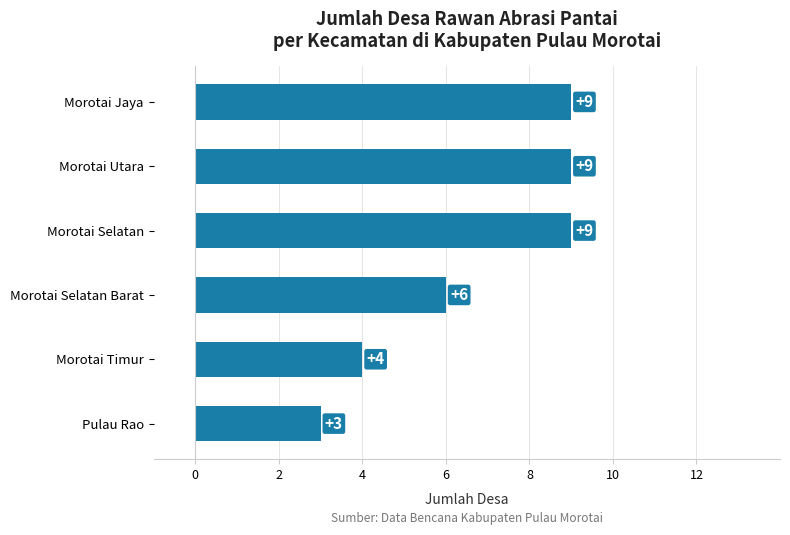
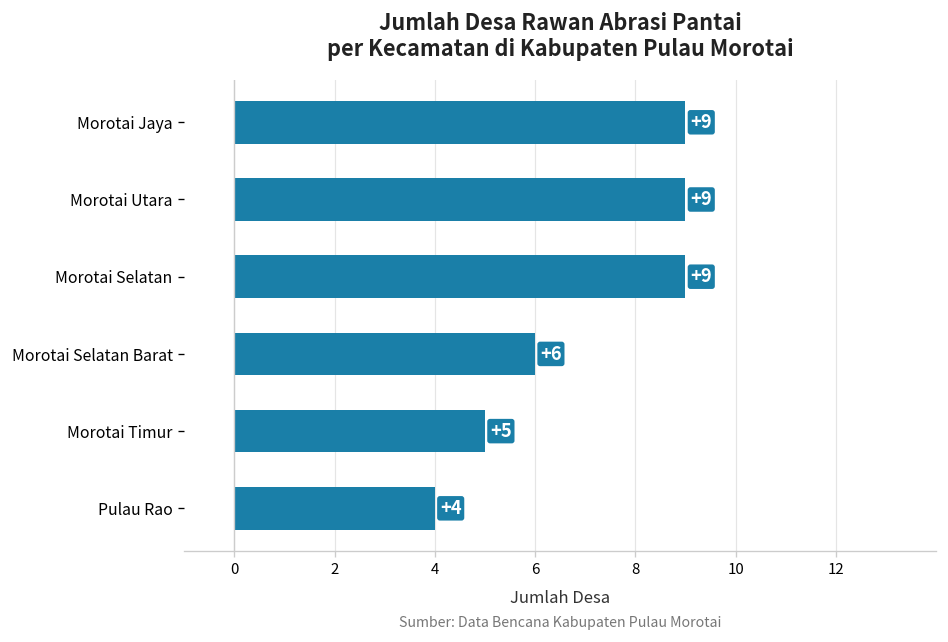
Morotai Timur: +4 -> +5
Pulau Rao: +3 -> +4
